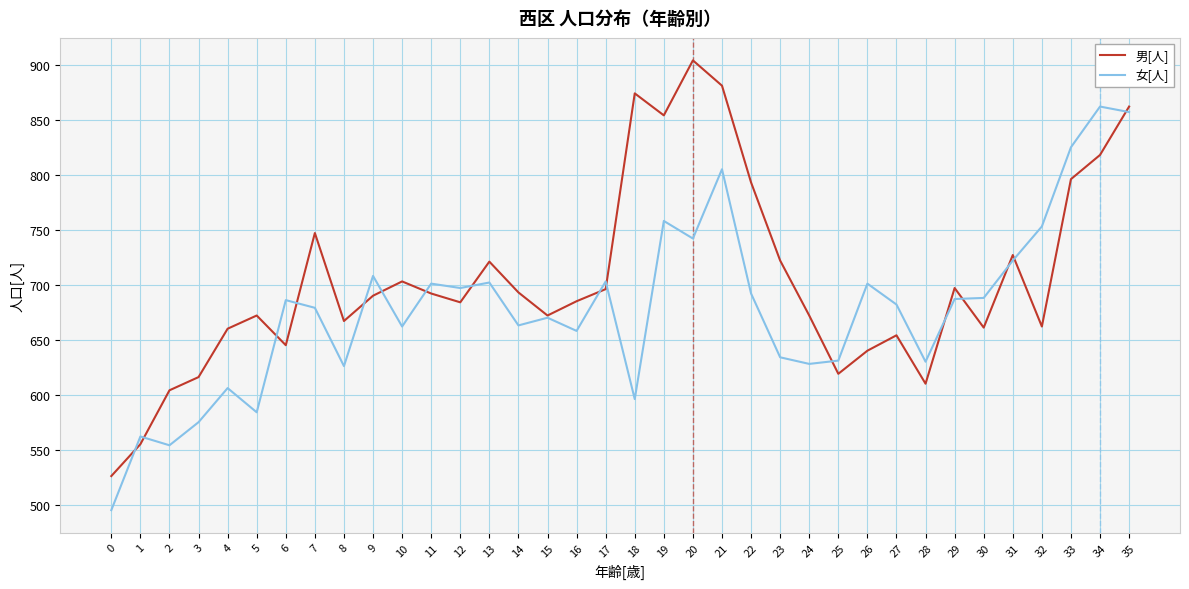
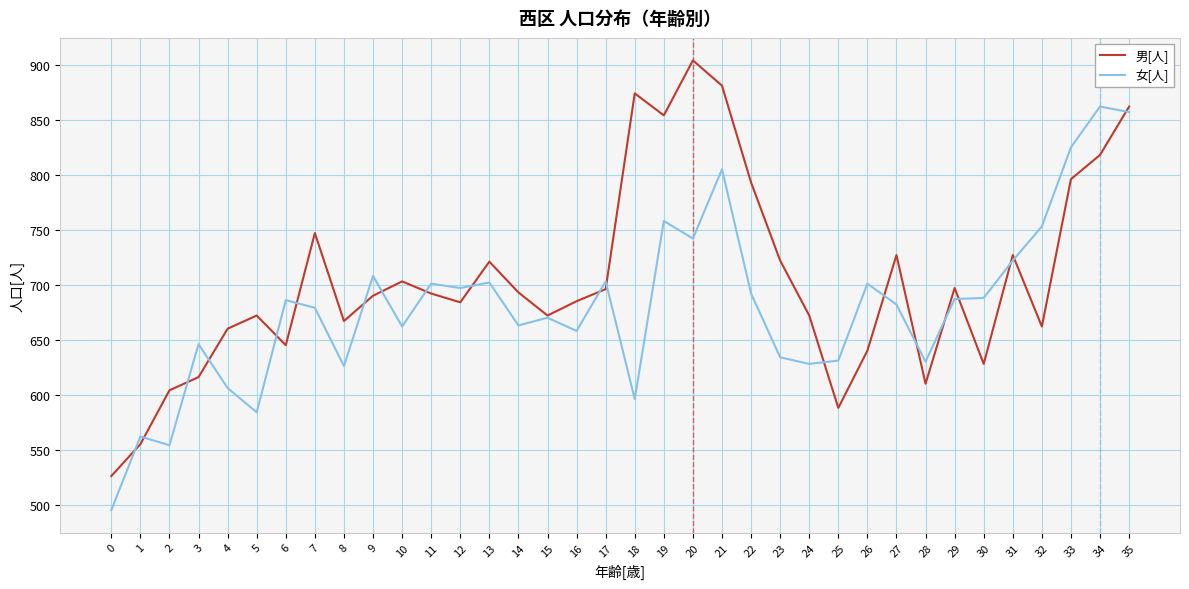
女[人], 3: 575 -> 646
男[人], 25: 619 -> 588
男[人], 27: 654 -> 727
男[人], 30: 661 -> 628
